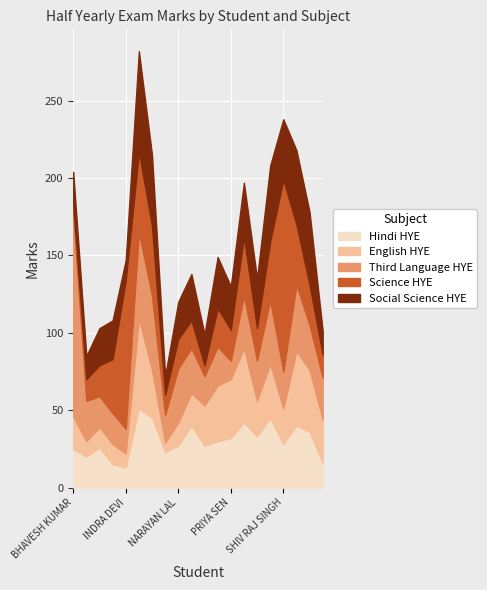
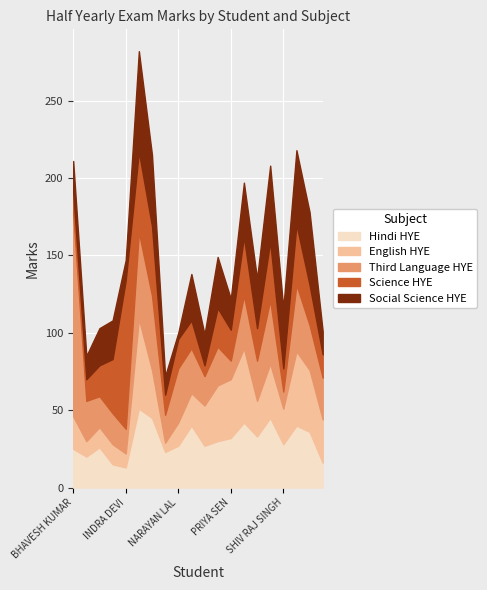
Science HYE, BHAVESH KUMAR: 7 -> 14
Social Science HYE, NARAYAN LAL: 24 -> 4
Social Science HYE, PRIYA SEN: 28 -> 20
Third Language HYE, SHIV RAJ SINGH: 24 -> 11
Science HYE, SHIV RAJ SINGH: 124 -> 15
